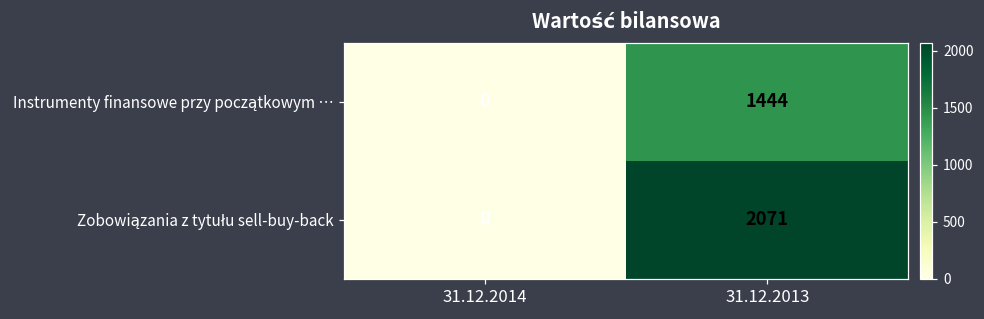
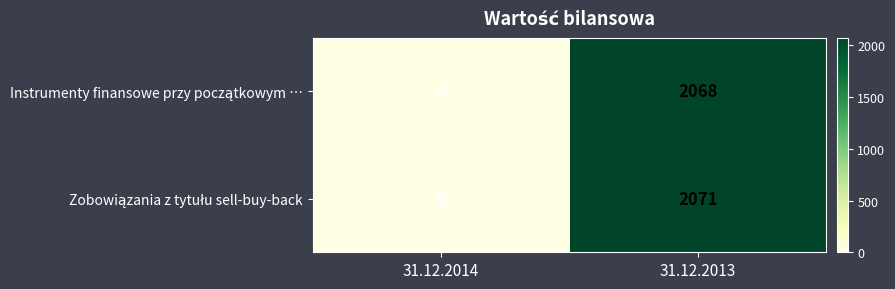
Instrumenty finansowe przy początkowym …, 31.12.2013: 1444 -> 2068
